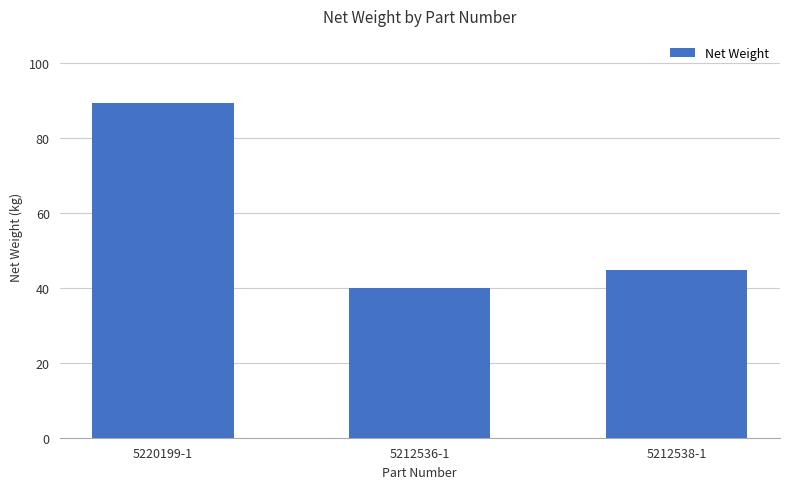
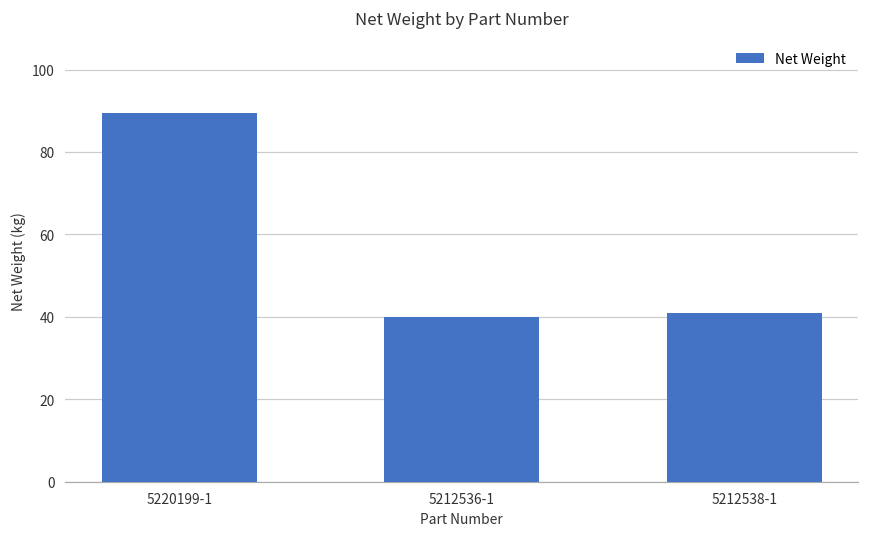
5212538-1: 45 -> 41
